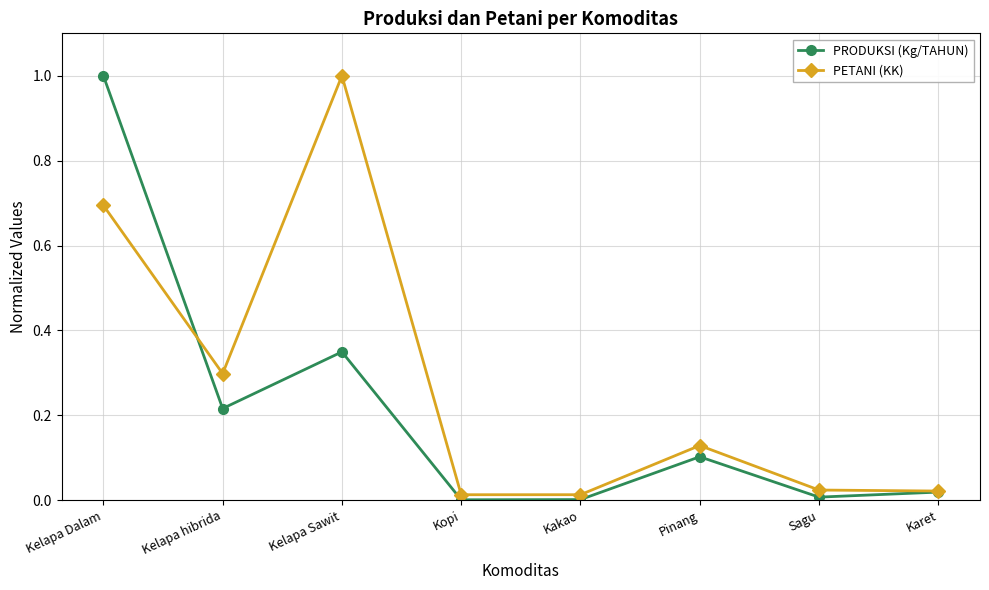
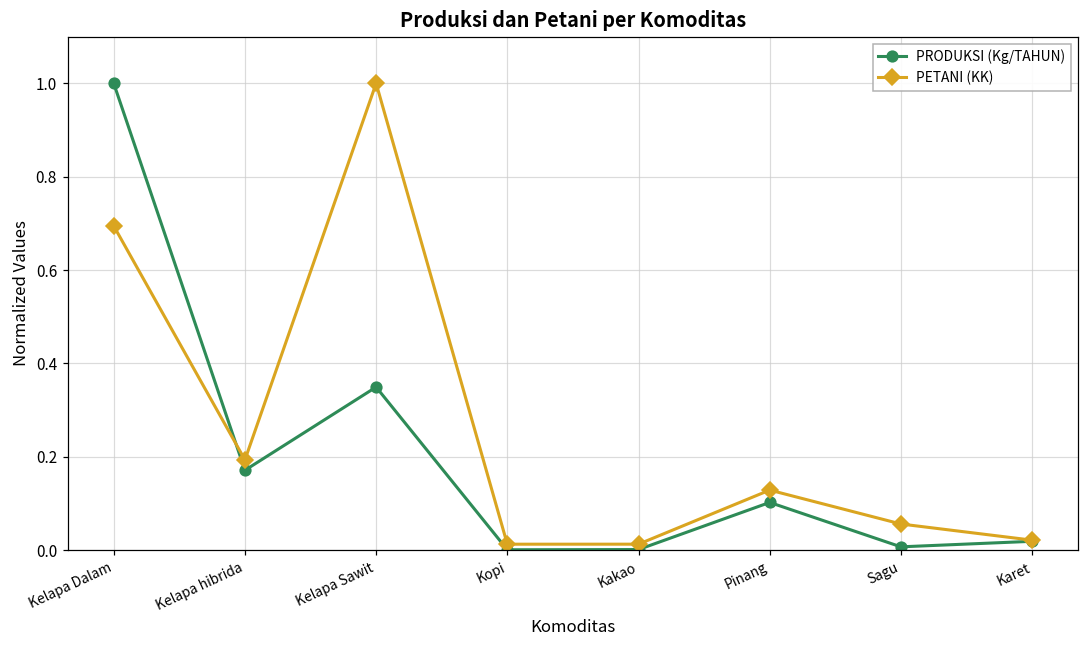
PRODUKSI (Kg/TAHUN), Kelapa hibrida: 0.22 -> 0.17
PETANI (KK), Kelapa hibrida: 0.30 -> 0.19
PETANI (KK), Sagu: 0.02 -> 0.06
